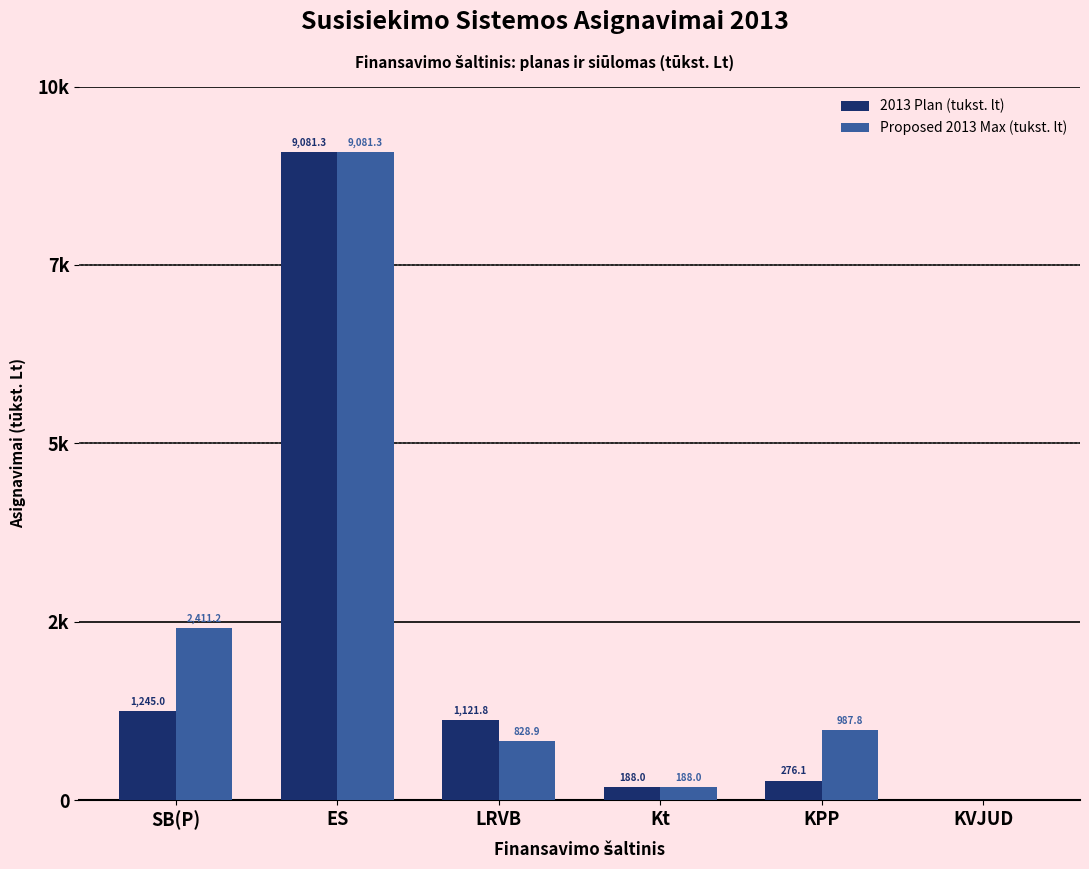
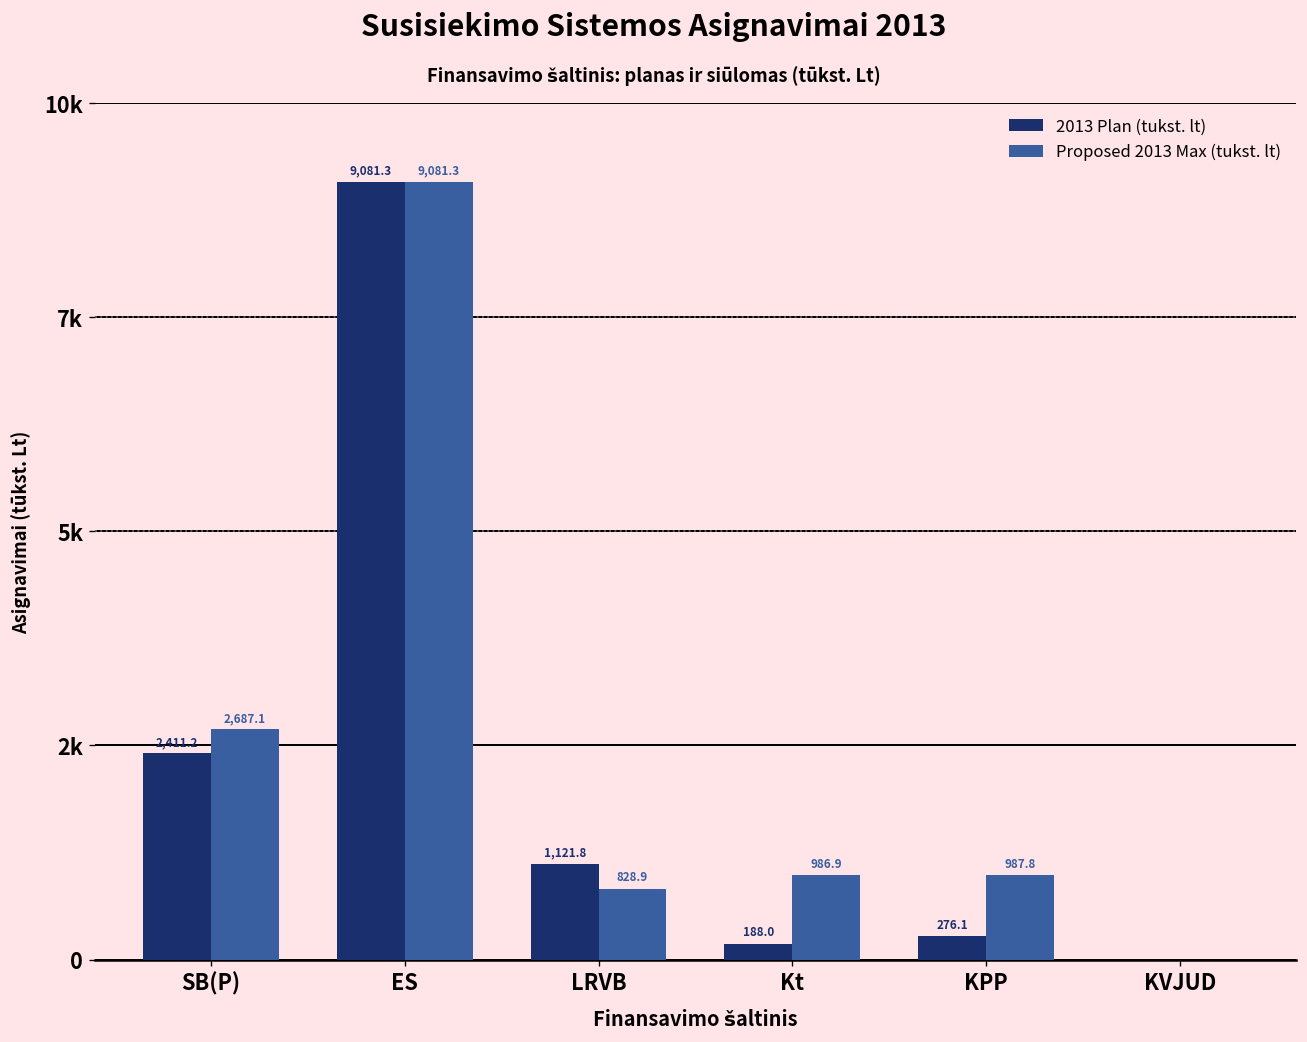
2013 Plan (tukst. lt), SB(P): 1,245.0 -> 2,411.2
Proposed 2013 Max (tukst. lt), SB(P): 2,411.2 -> 2,687.1
Proposed 2013 Max (tukst. lt), Kt: 188.0 -> 986.9
